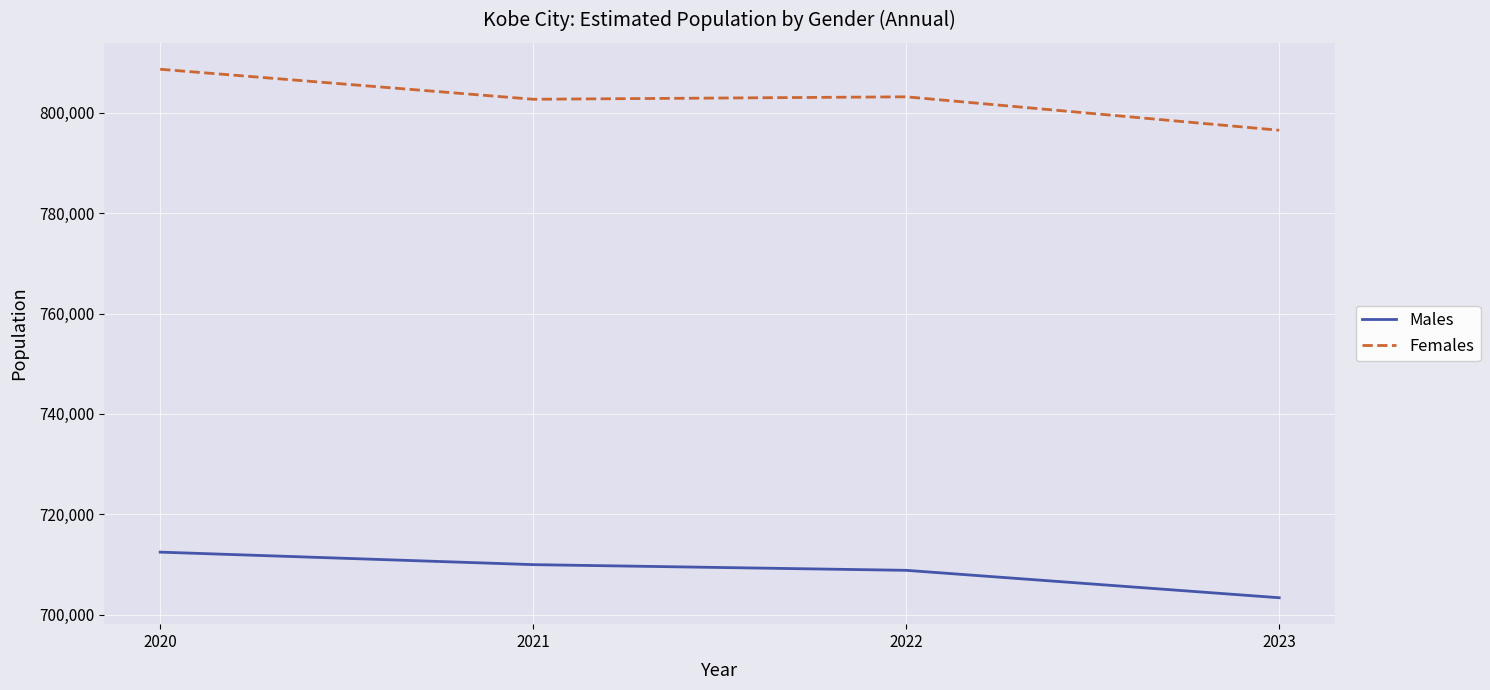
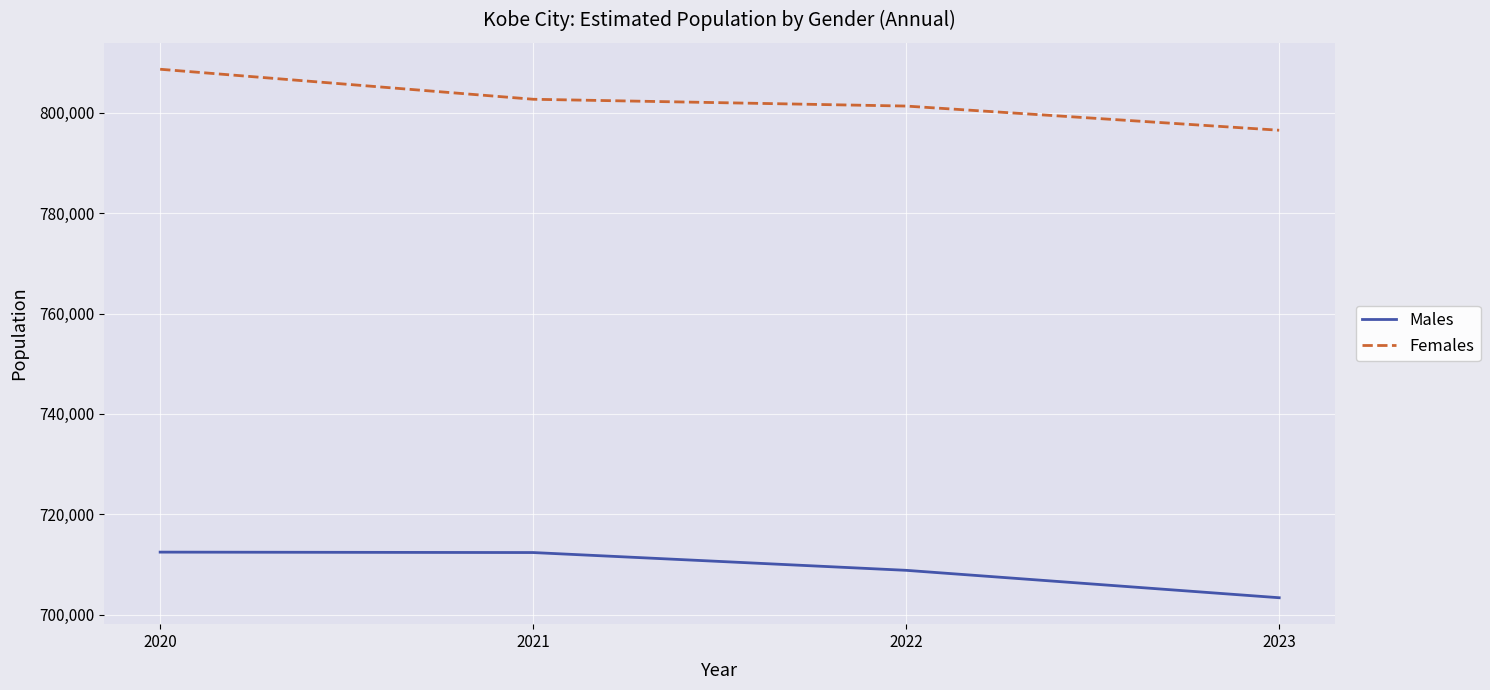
Males, 2021: 710,000 -> 712,000
Females, 2022: 803,000 -> 801,000
